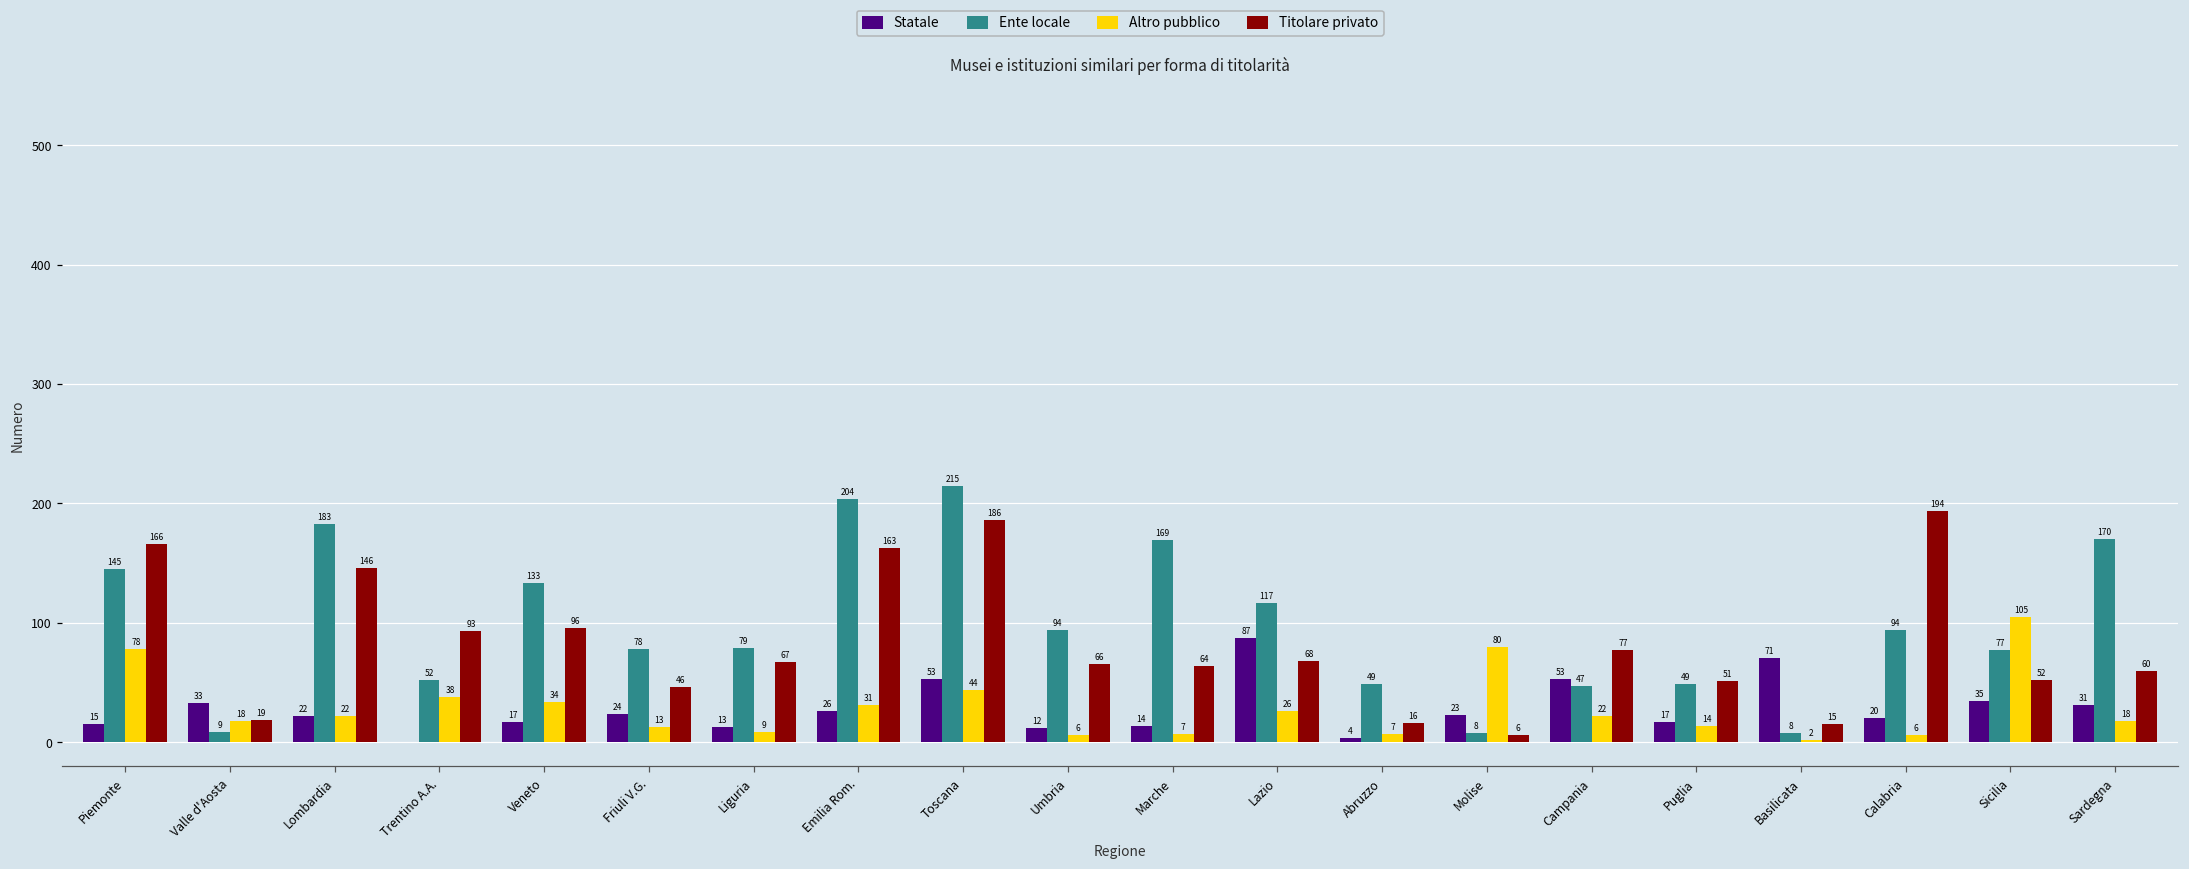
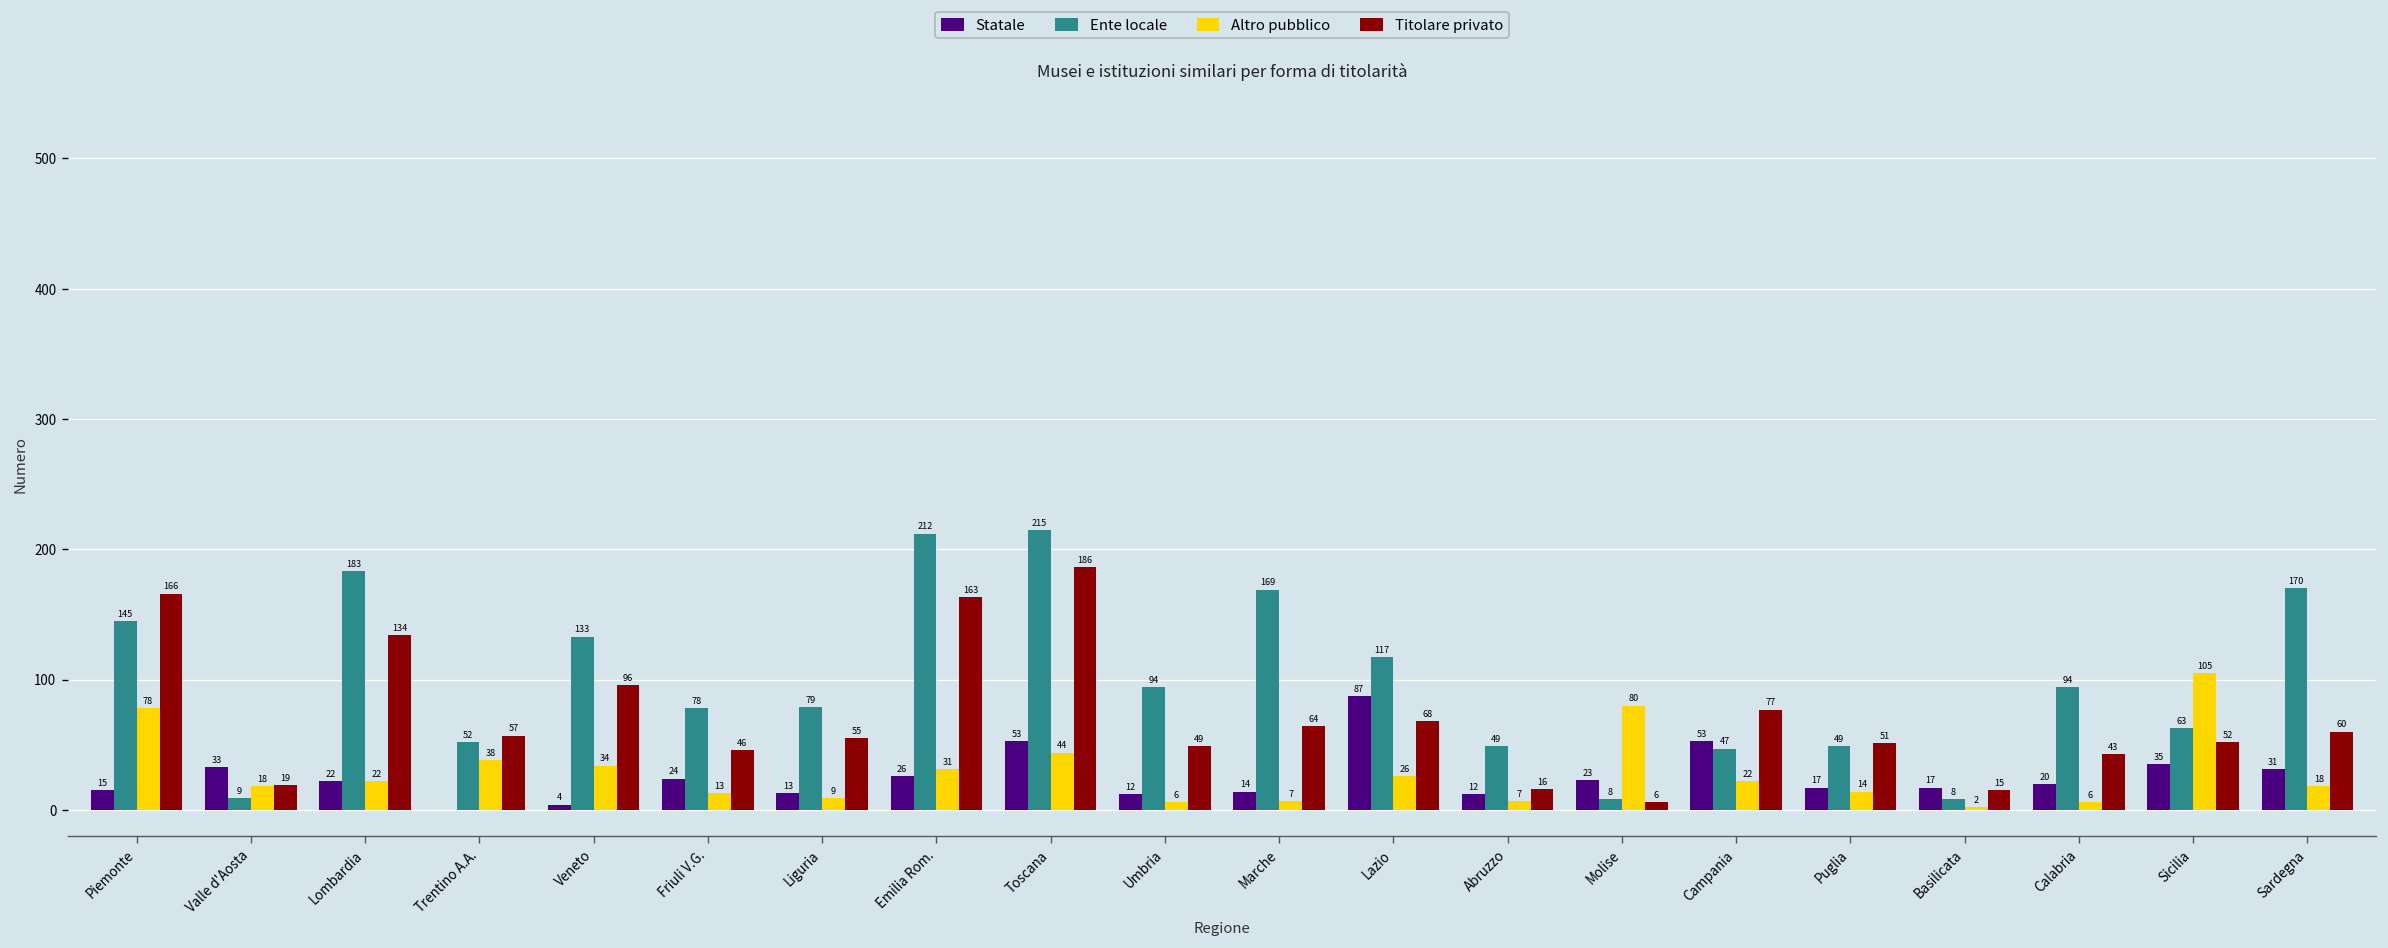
Titolare privato, Lombardia: 146 -> 134
Titolare privato, Trentino A.A.: 93 -> 57
Statale, Veneto: 17 -> 4
Titolare privato, Liguria: 67 -> 55
Ente locale, Emilia Rom.: 204 -> 212
Titolare privato, Umbria: 66 -> 49
Statale, Abruzzo: 4 -> 12
Statale, Basilicata: 71 -> 17
Titolare privato, Calabria: 194 -> 43
Ente locale, Sicilia: 77 -> 63
